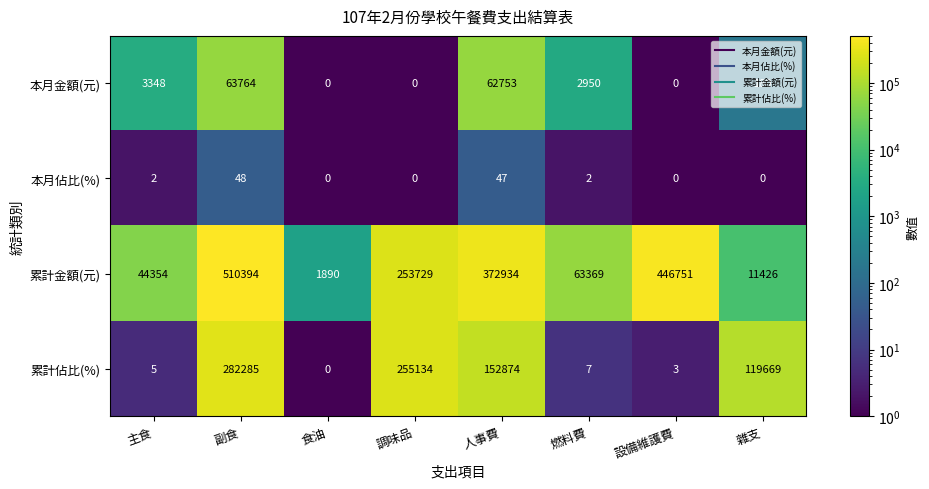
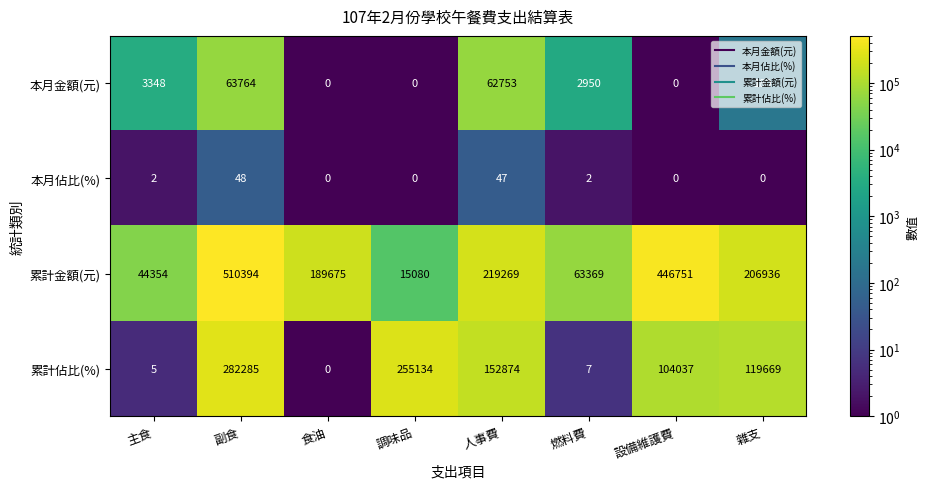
累計金額(元), 食油: 1890 -> 189675
累計金額(元), 調味品: 253729 -> 15080
累計金額(元), 人事費: 372934 -> 219269
累計金額(元), 雜支: 11426 -> 206936
累計佔比(%), 設備維護費: 3 -> 104037
